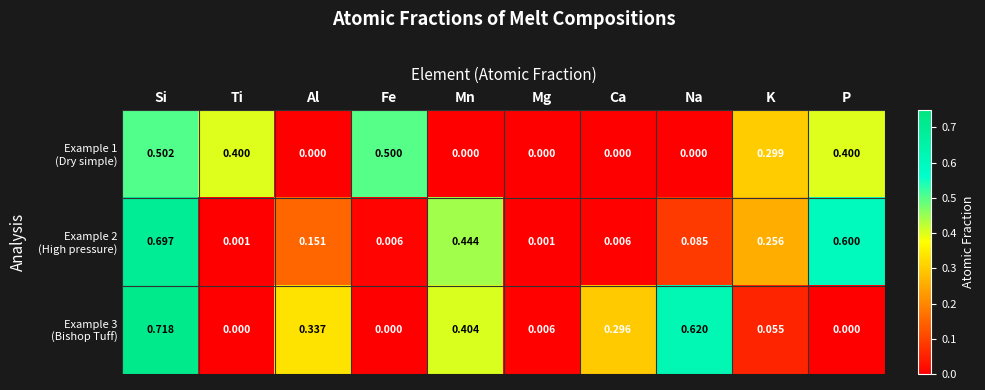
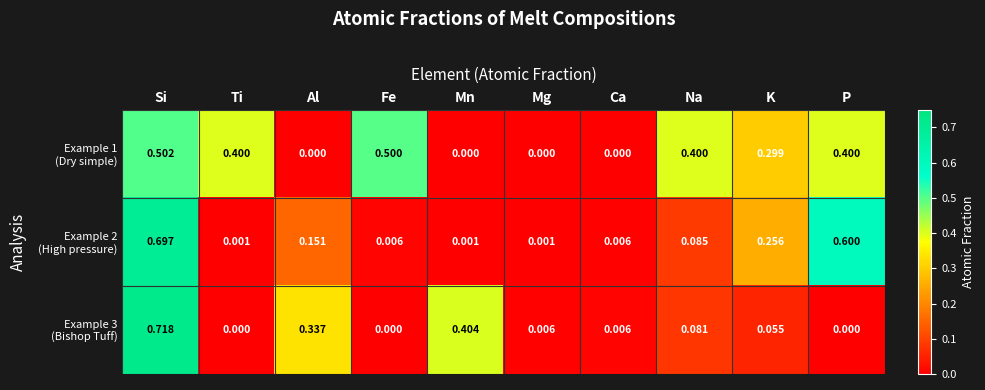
Example 1 (Dry simple), Na: 0.000 -> 0.400
Example 2 (High pressure), Mn: 0.444 -> 0.001
Example 3 (Bishop Tuff), Ca: 0.296 -> 0.006
Example 3 (Bishop Tuff), Na: 0.620 -> 0.081
